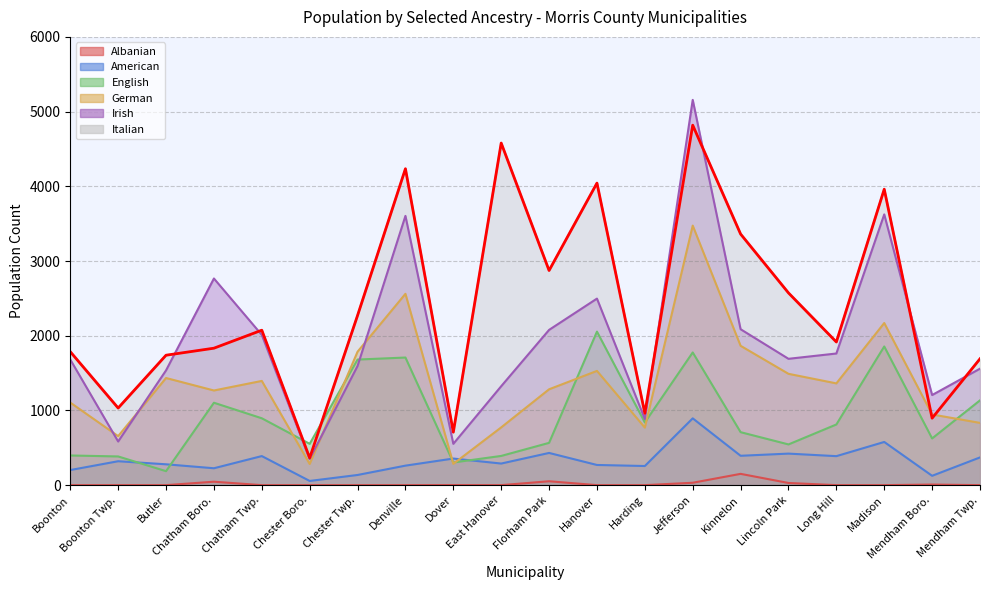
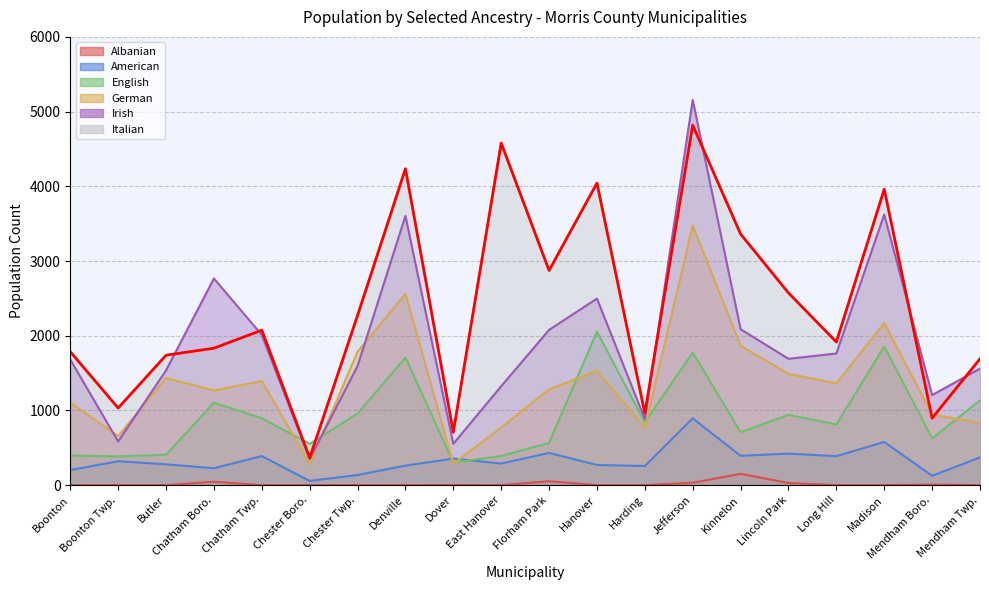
English, Butler: 200 -> 400
English, Chester Twp.: 1700 -> 1000
English, Lincoln Park: 500 -> 900
